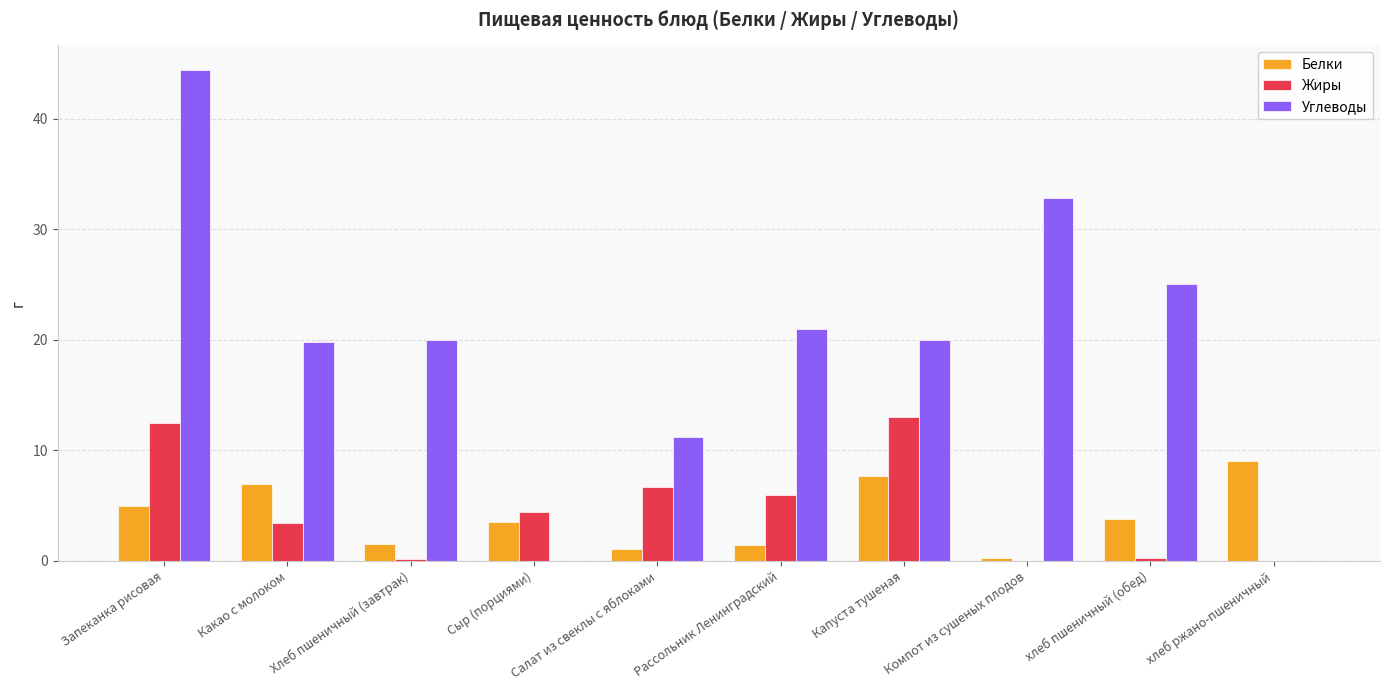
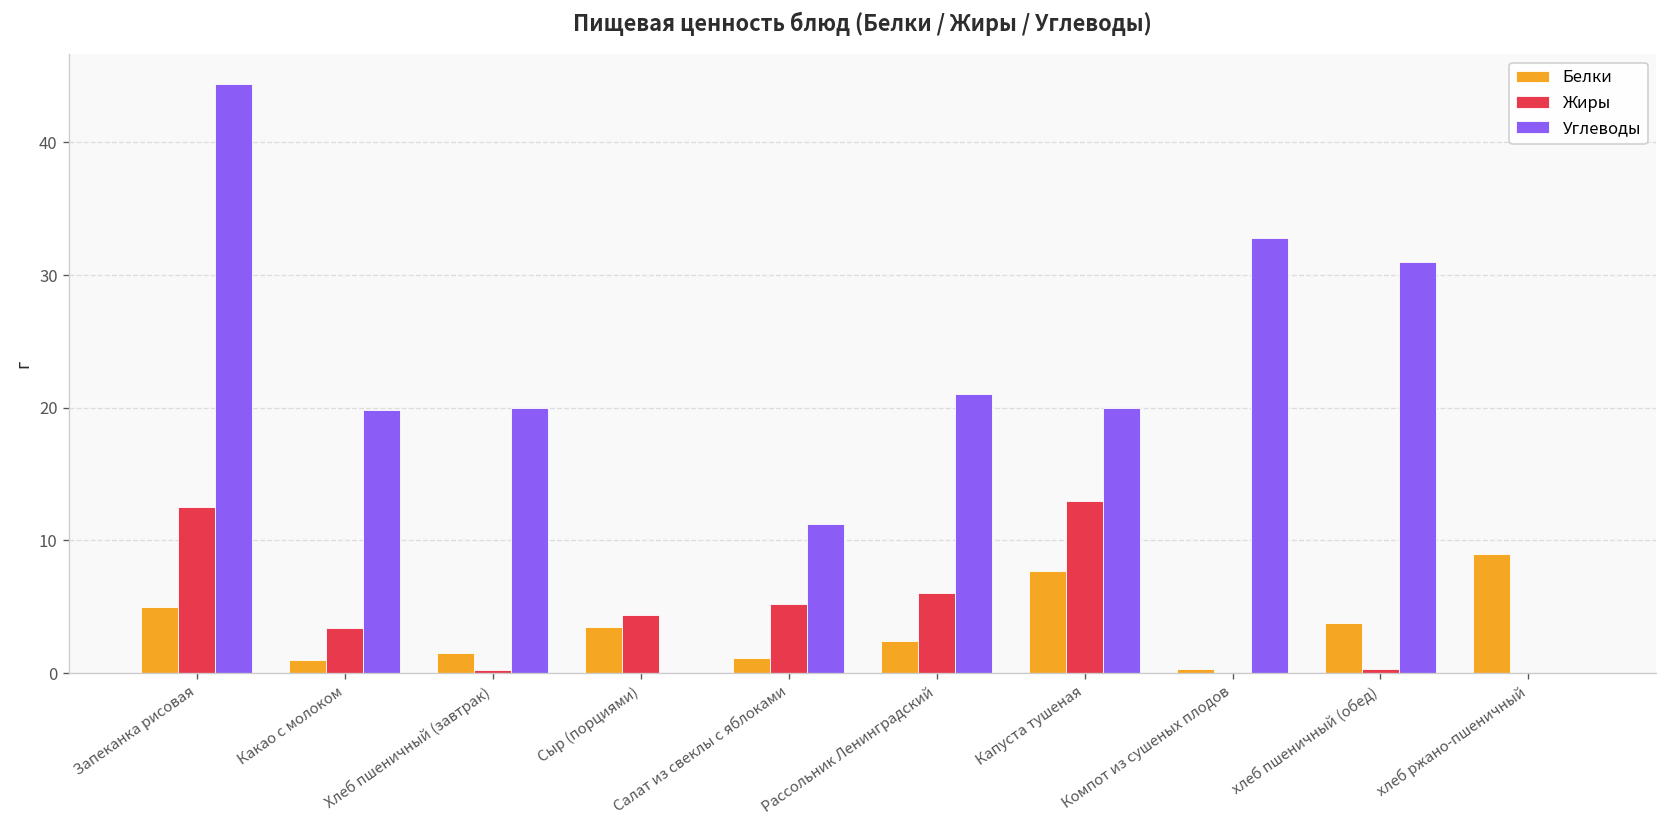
Белки, Какао с молоком: 7 -> 1
Жиры, Салат из свеклы с яблоками: 6.7 -> 5.2
Белки, Рассольник Ленинградский: 1.4 -> 2.4
Углеводы, хлеб пшеничный (обед): 25 -> 31
